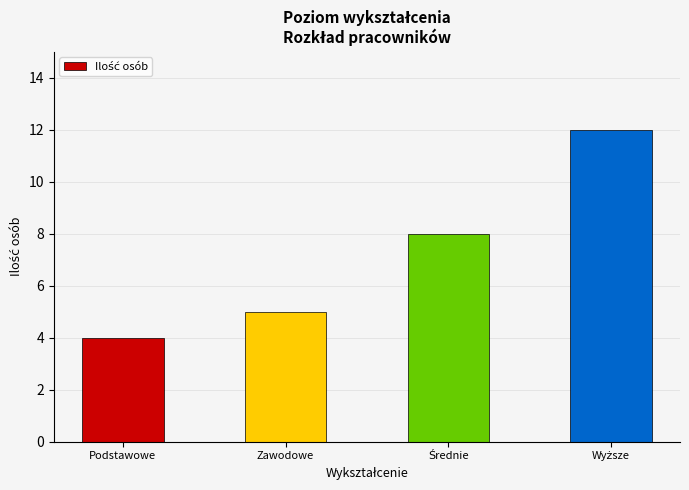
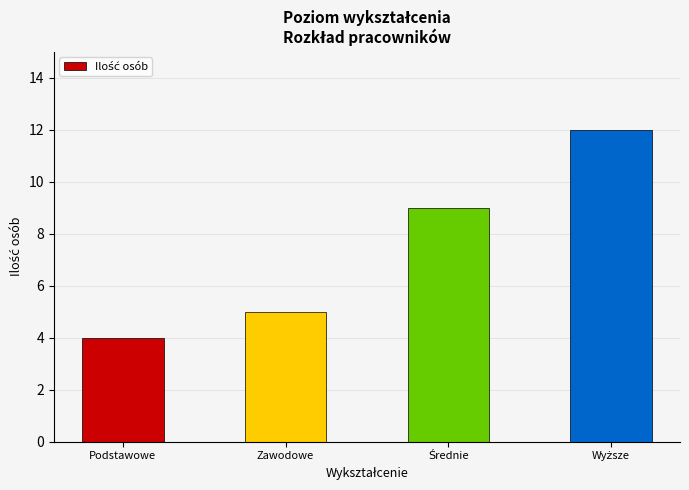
Średnie: 8 -> 9
